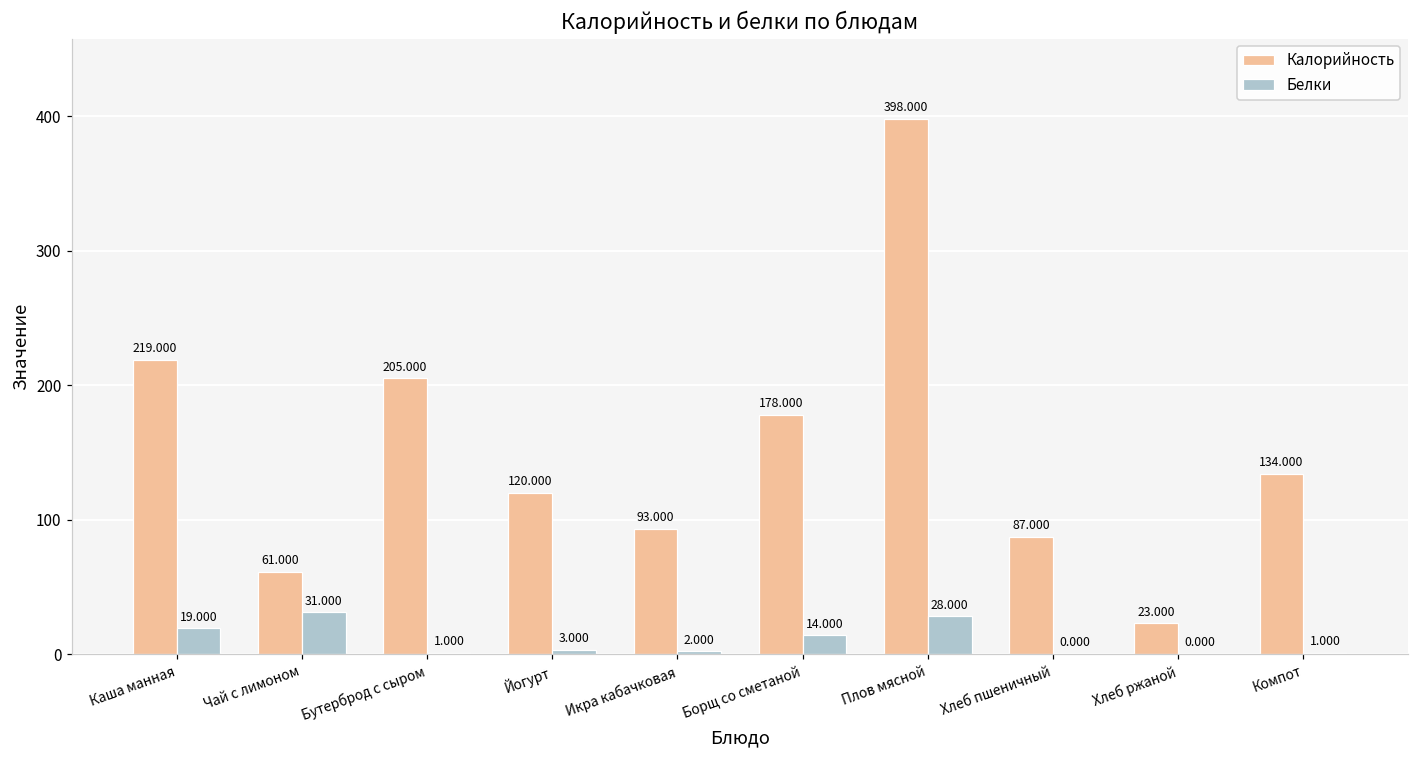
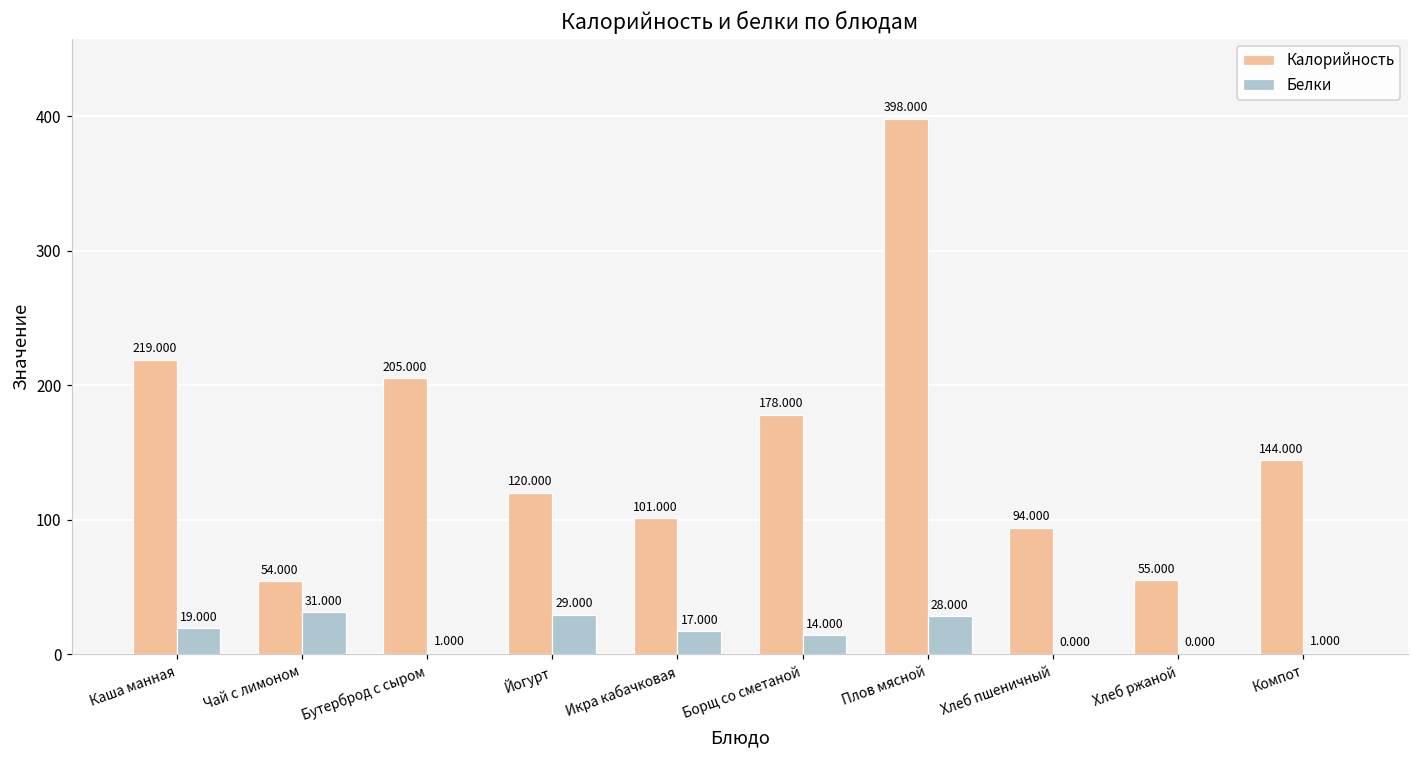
Калорийность, Чай с лимоном: 61.000 -> 54.000
Белки, Йогурт: 3.000 -> 29.000
Калорийность, Икра кабачковая: 93.000 -> 101.000
Белки, Икра кабачковая: 2.000 -> 17.000
Калорийность, Хлеб пшеничный: 87.000 -> 94.000
Калорийность, Хлеб ржаной: 23.000 -> 55.000
Калорийность, Компот: 134.000 -> 144.000
